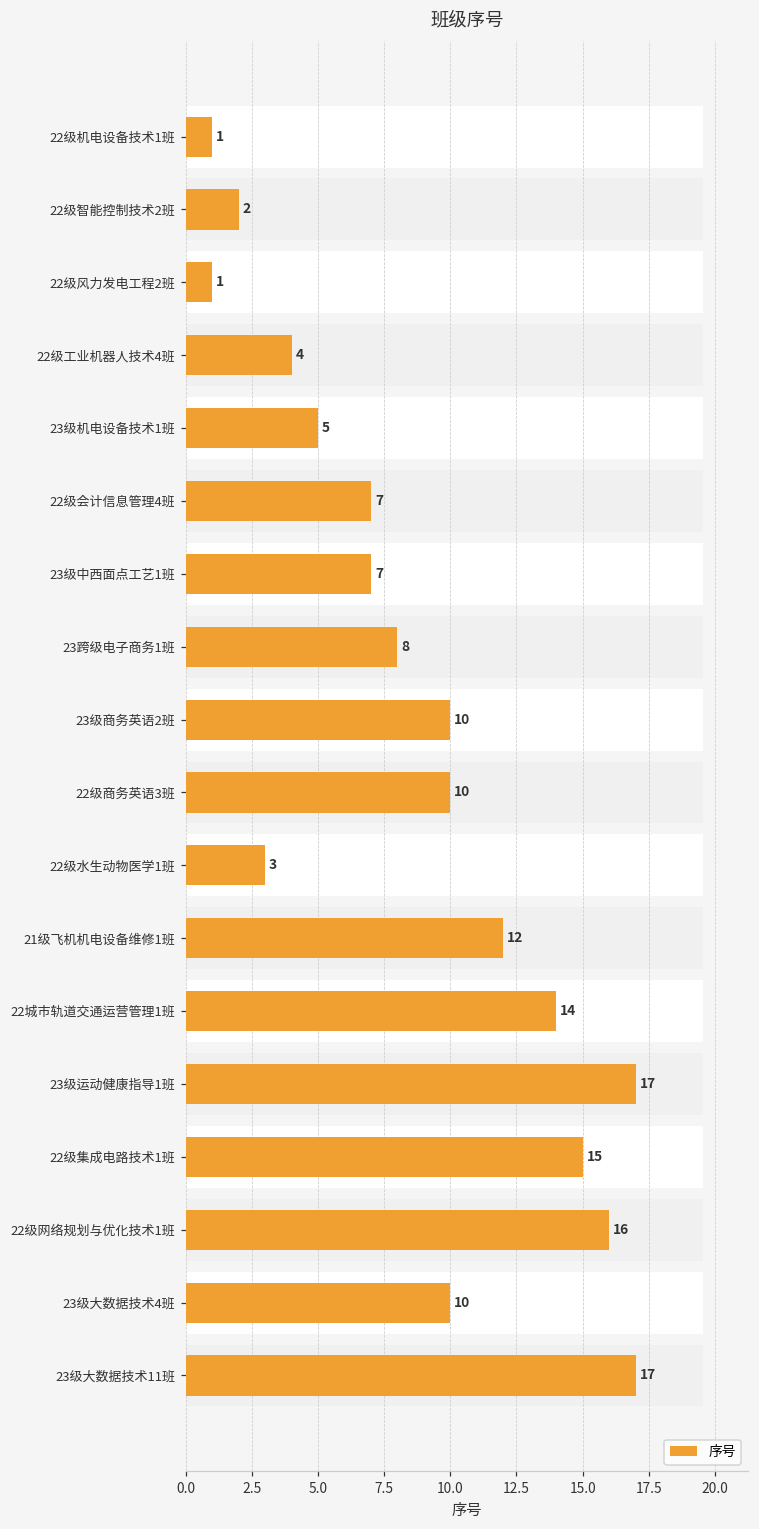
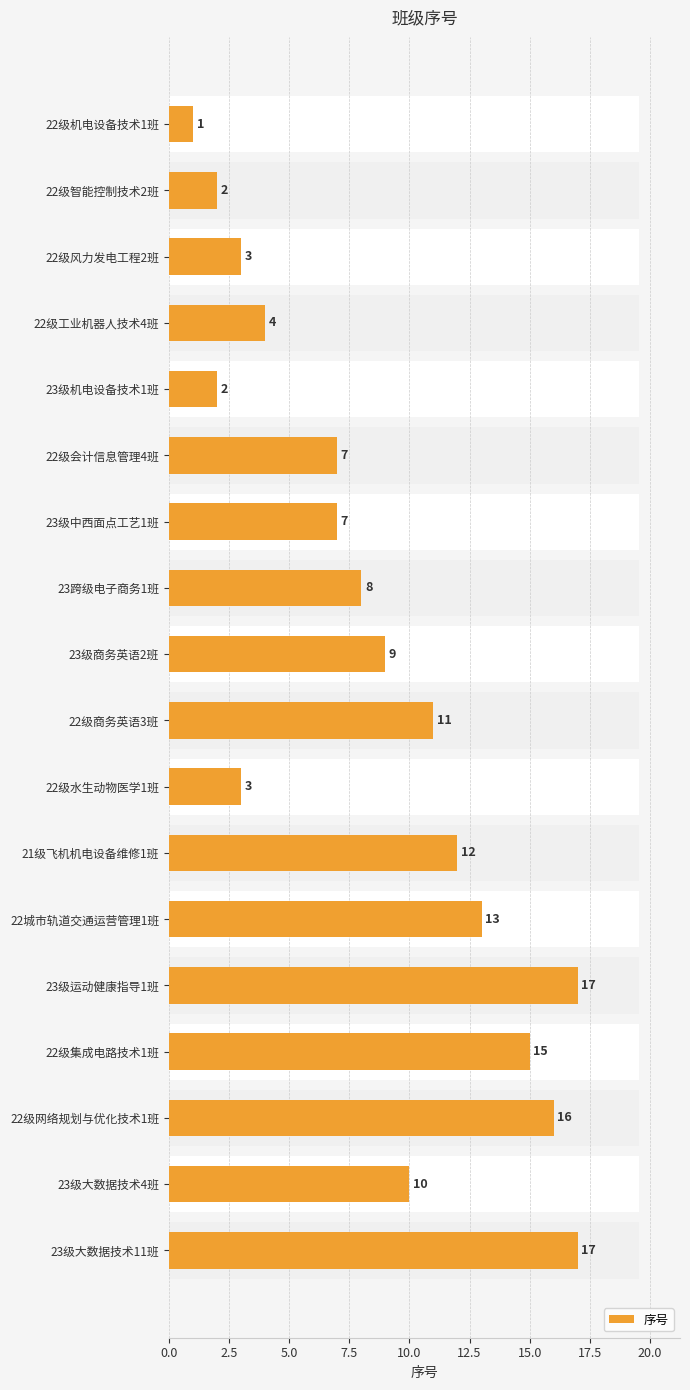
序号, 22级风力发电工程2班: 1 -> 3
序号, 23级机电设备技术1班: 5 -> 2
序号, 23级商务英语2班: 10 -> 9
序号, 22级商务英语3班: 10 -> 11
序号, 22城市轨道交通运营管理1班: 14 -> 13
